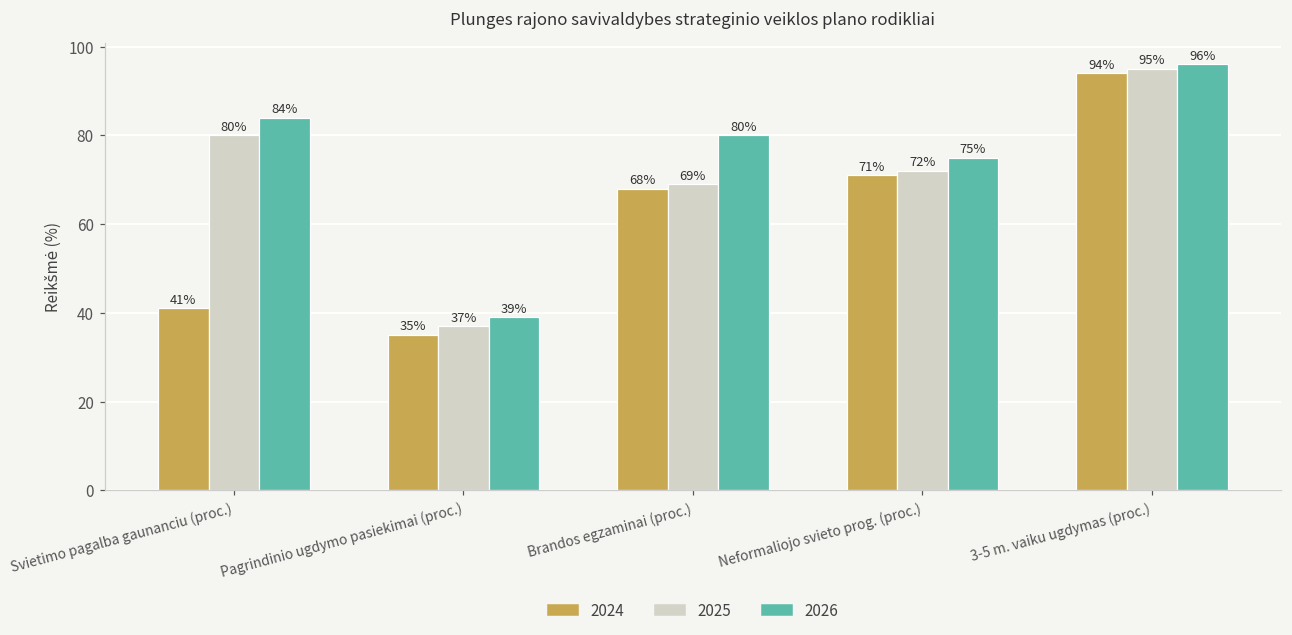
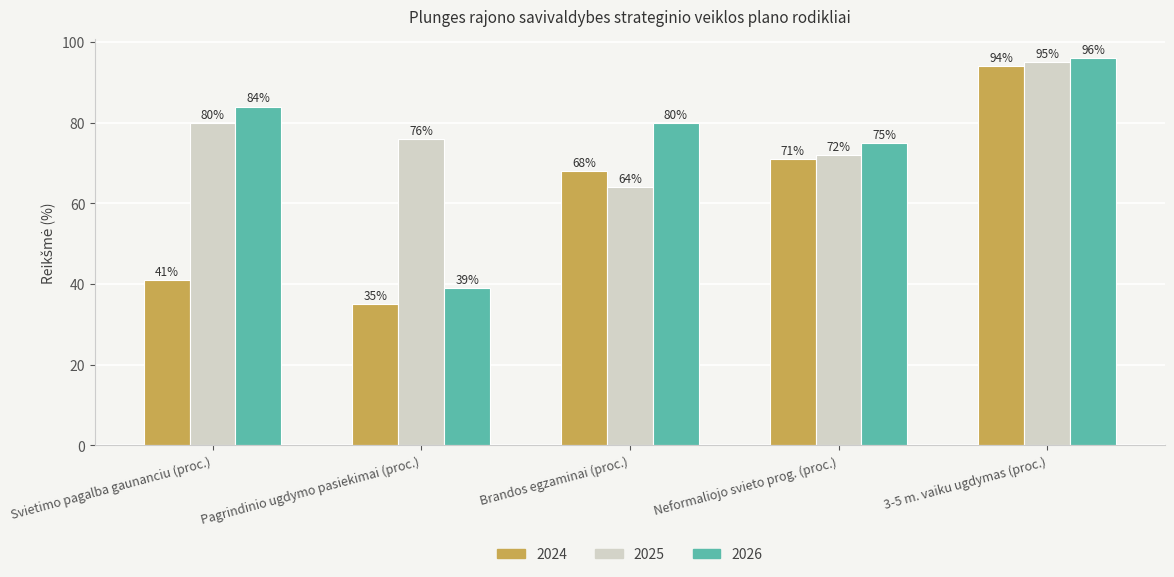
2025, Pagrindinio ugdymo pasiekimai (proc.): 37% -> 76%
2025, Brandos egzaminai (proc.): 69% -> 64%
